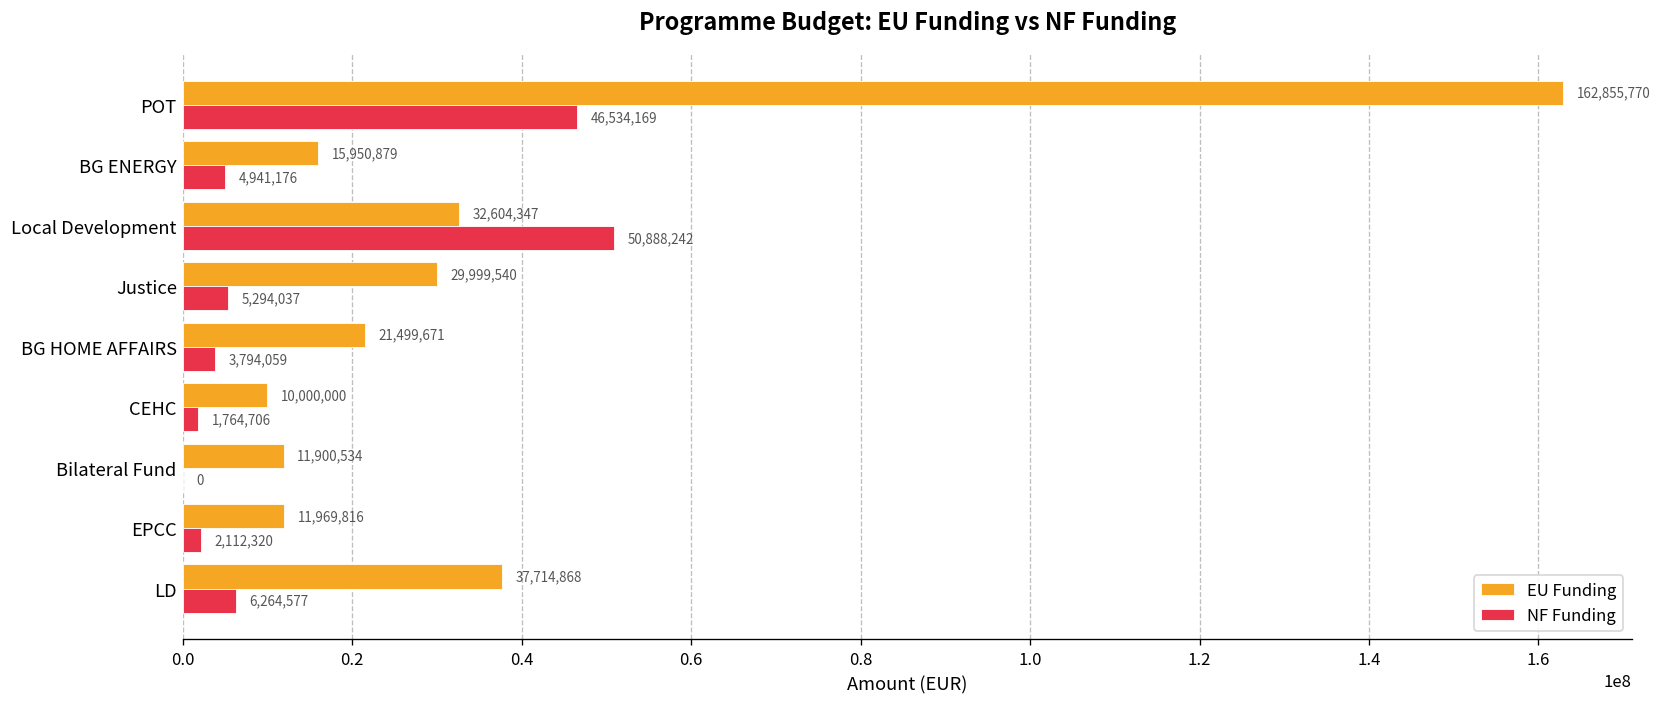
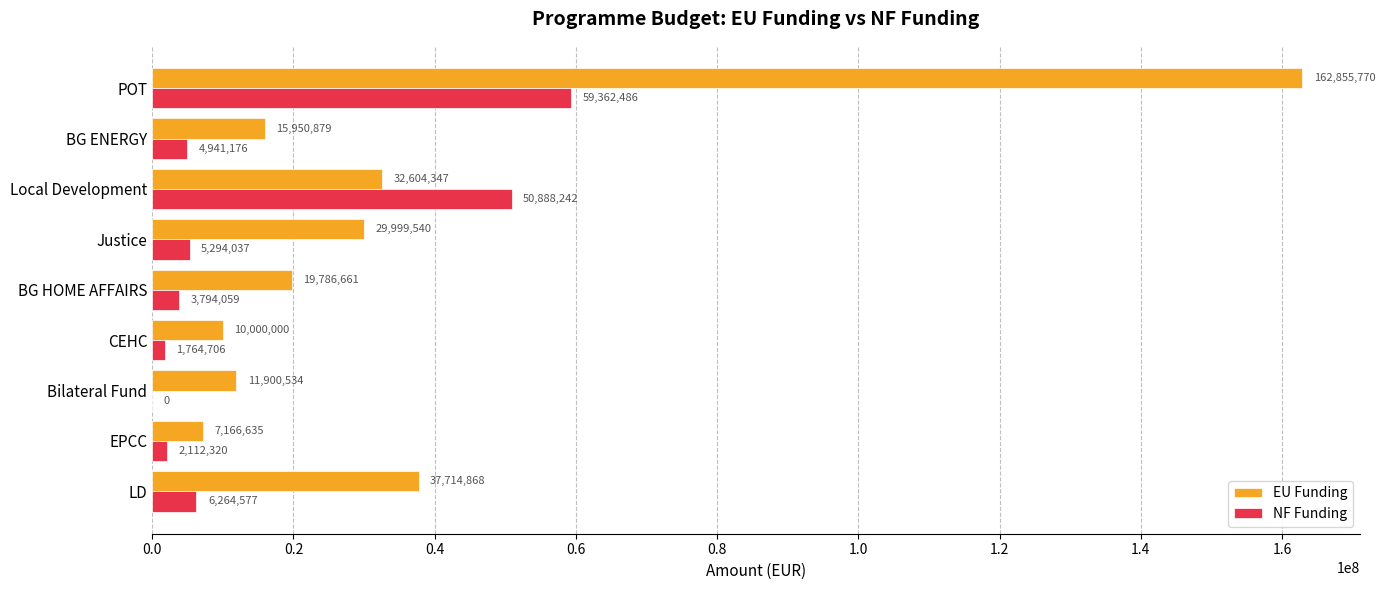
NF Funding, POT: 46,534,169 -> 59,362,486
EU Funding, BG HOME AFFAIRS: 21,499,671 -> 19,786,661
EU Funding, EPCC: 11,969,816 -> 7,166,635
